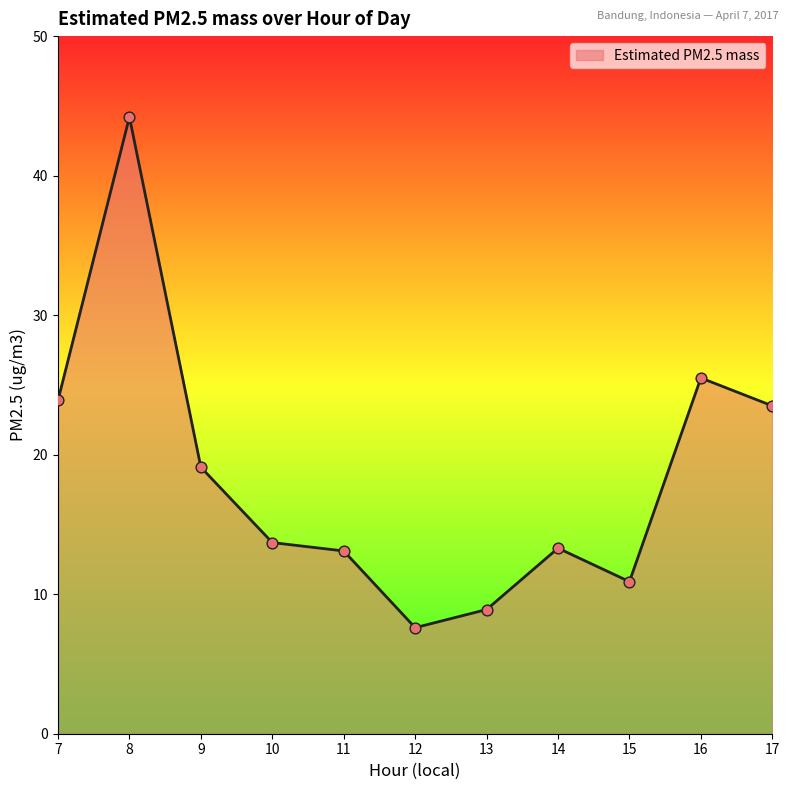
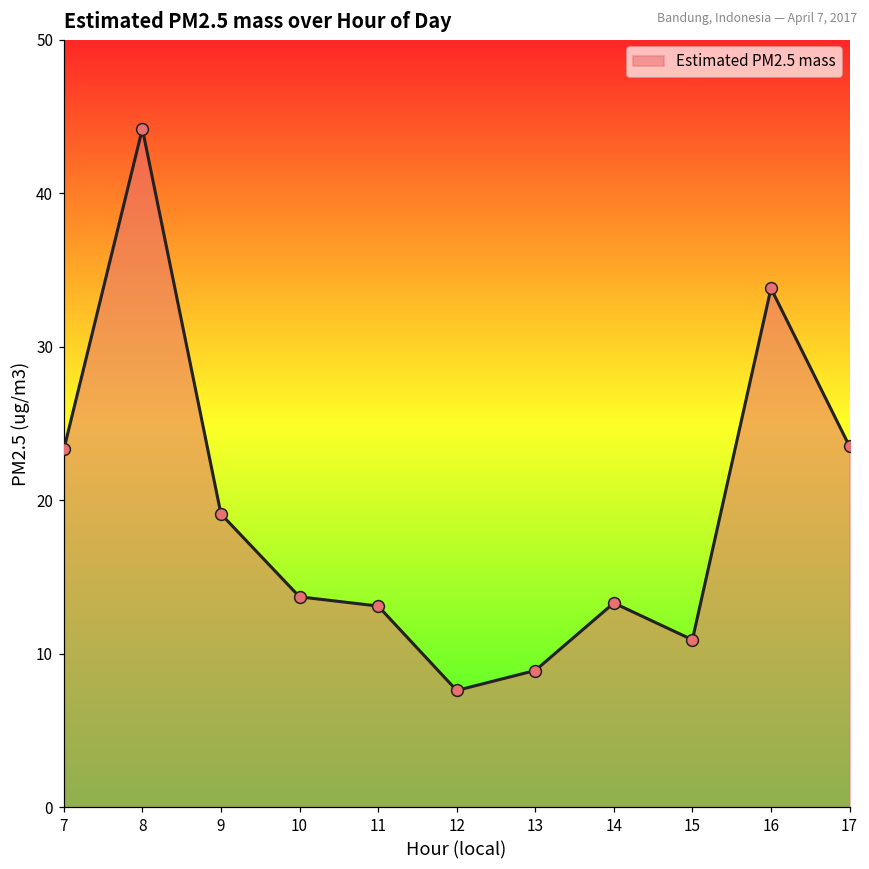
7: 23.9 -> 23.3
16: 25.5 -> 33.8
